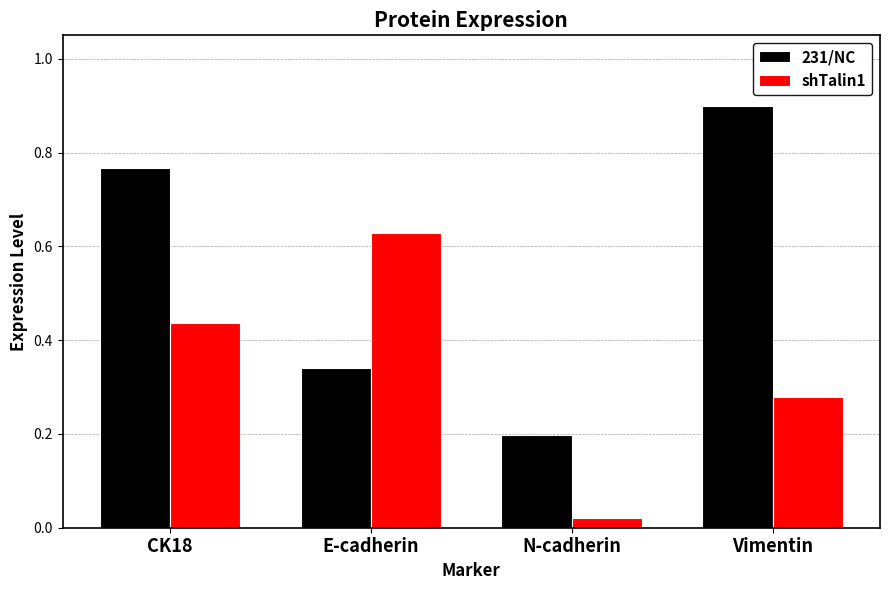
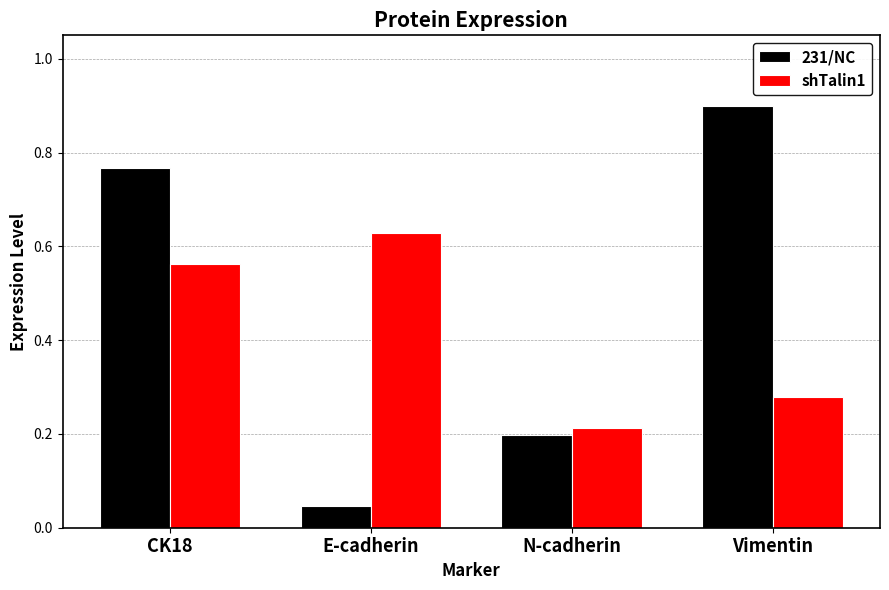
shTalin1, CK18: 0.44 -> 0.56
231/NC, E-cadherin: 0.34 -> 0.05
shTalin1, N-cadherin: 0.02 -> 0.21
